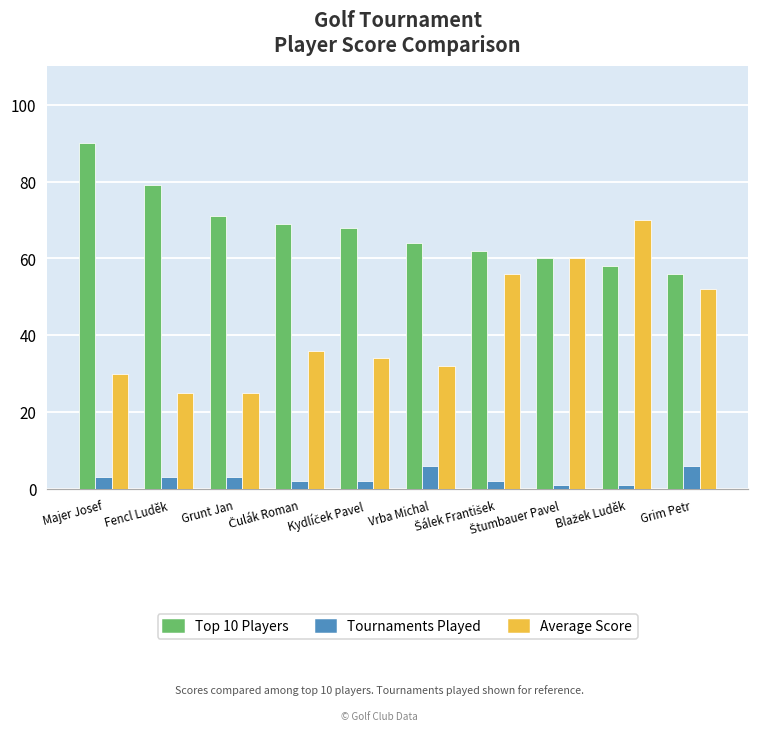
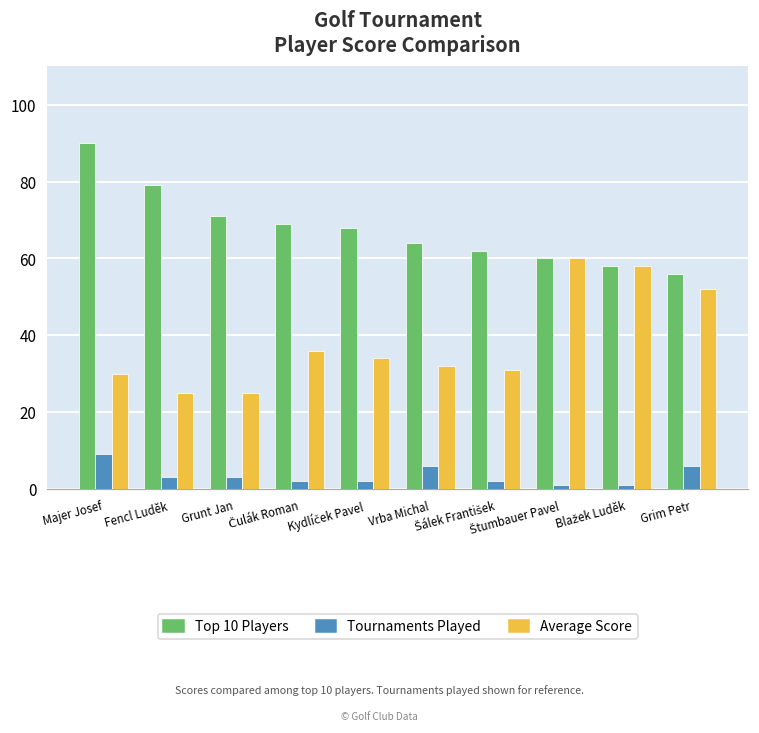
Tournaments Played, Majer Josef: 3 -> 9
Average Score, Šálek František: 56 -> 31
Average Score, Blažek Luděk: 70 -> 58
